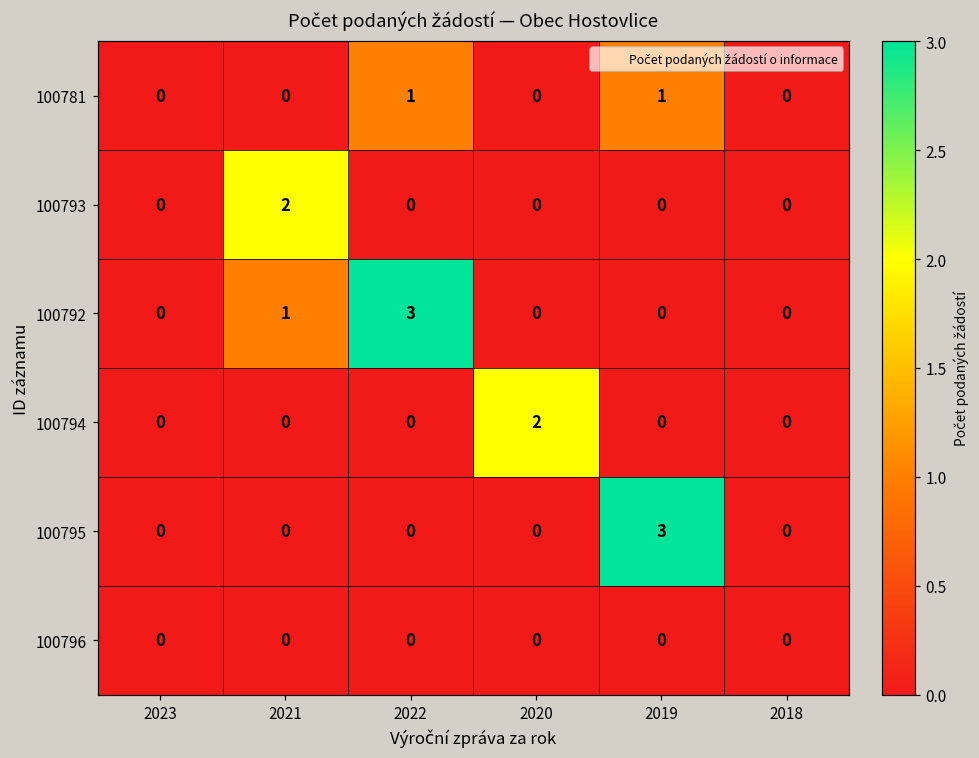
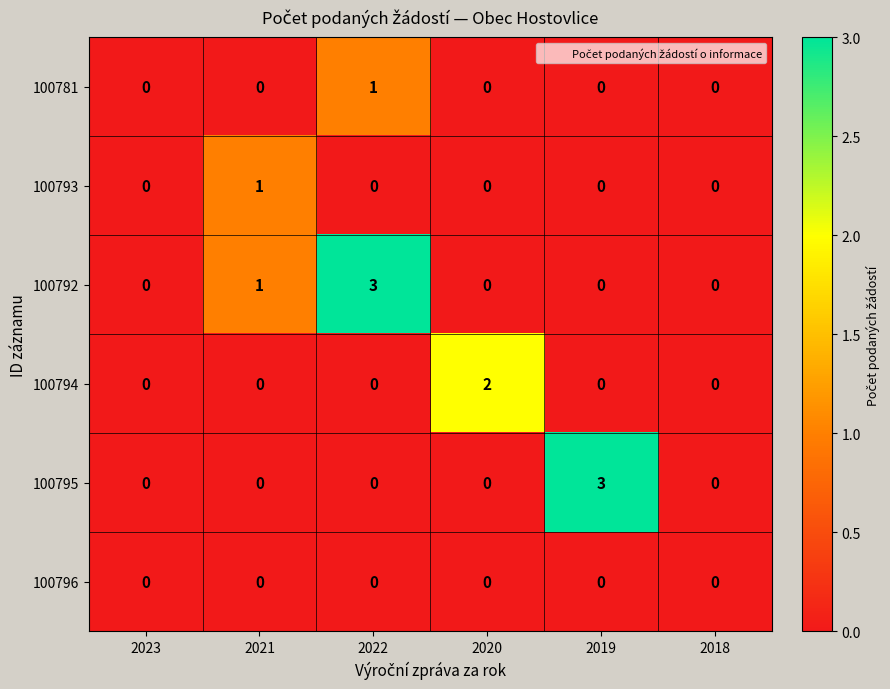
100781, 2019: 1 -> 0
100793, 2021: 2 -> 1
